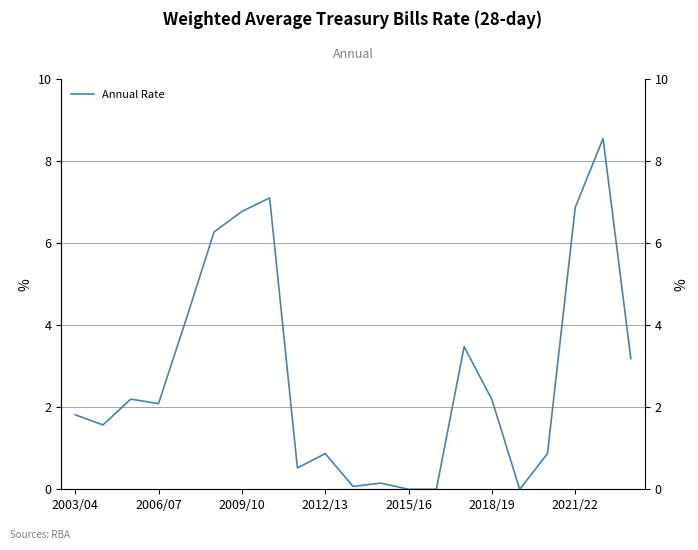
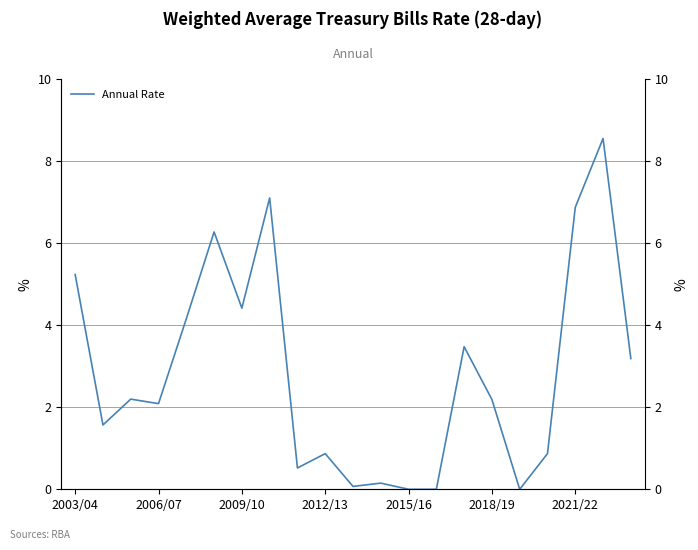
2003/04: 1.8 -> 5.2
2009/10: 6.8 -> 4.4
